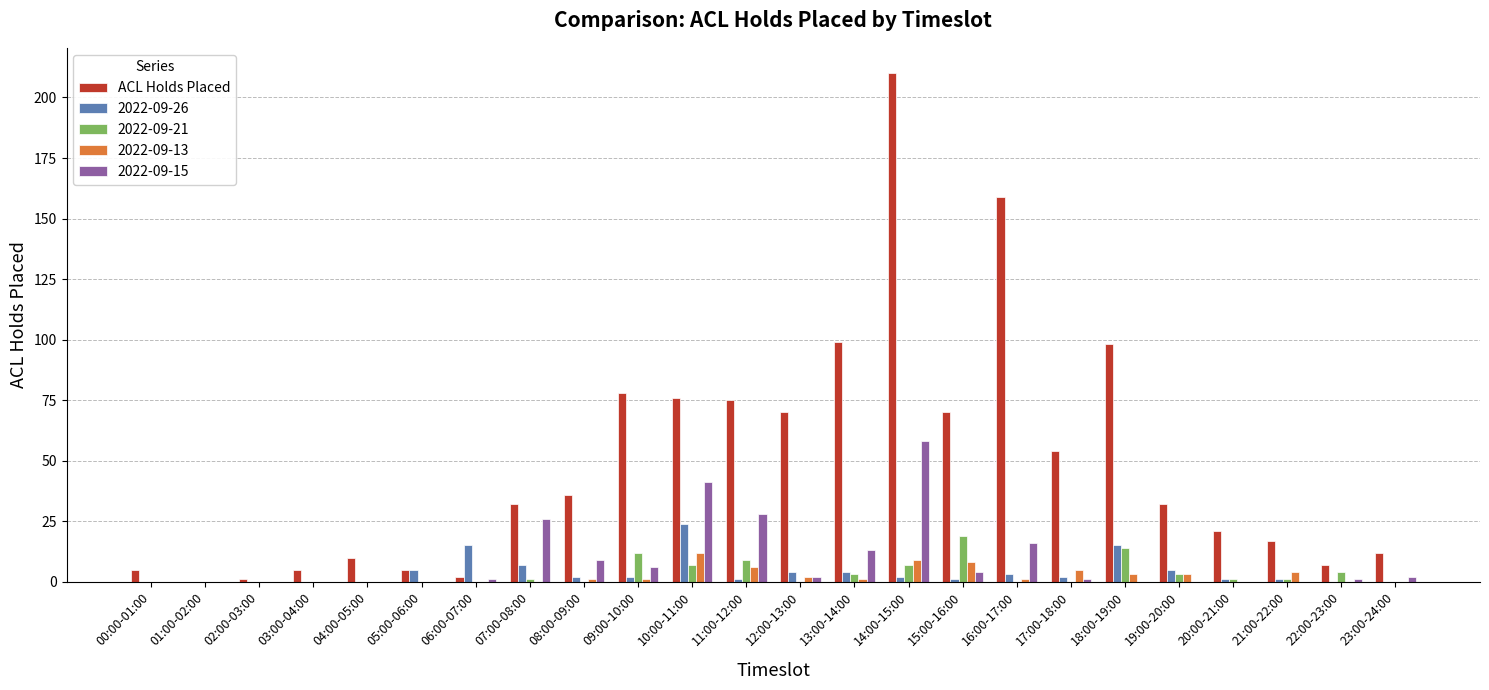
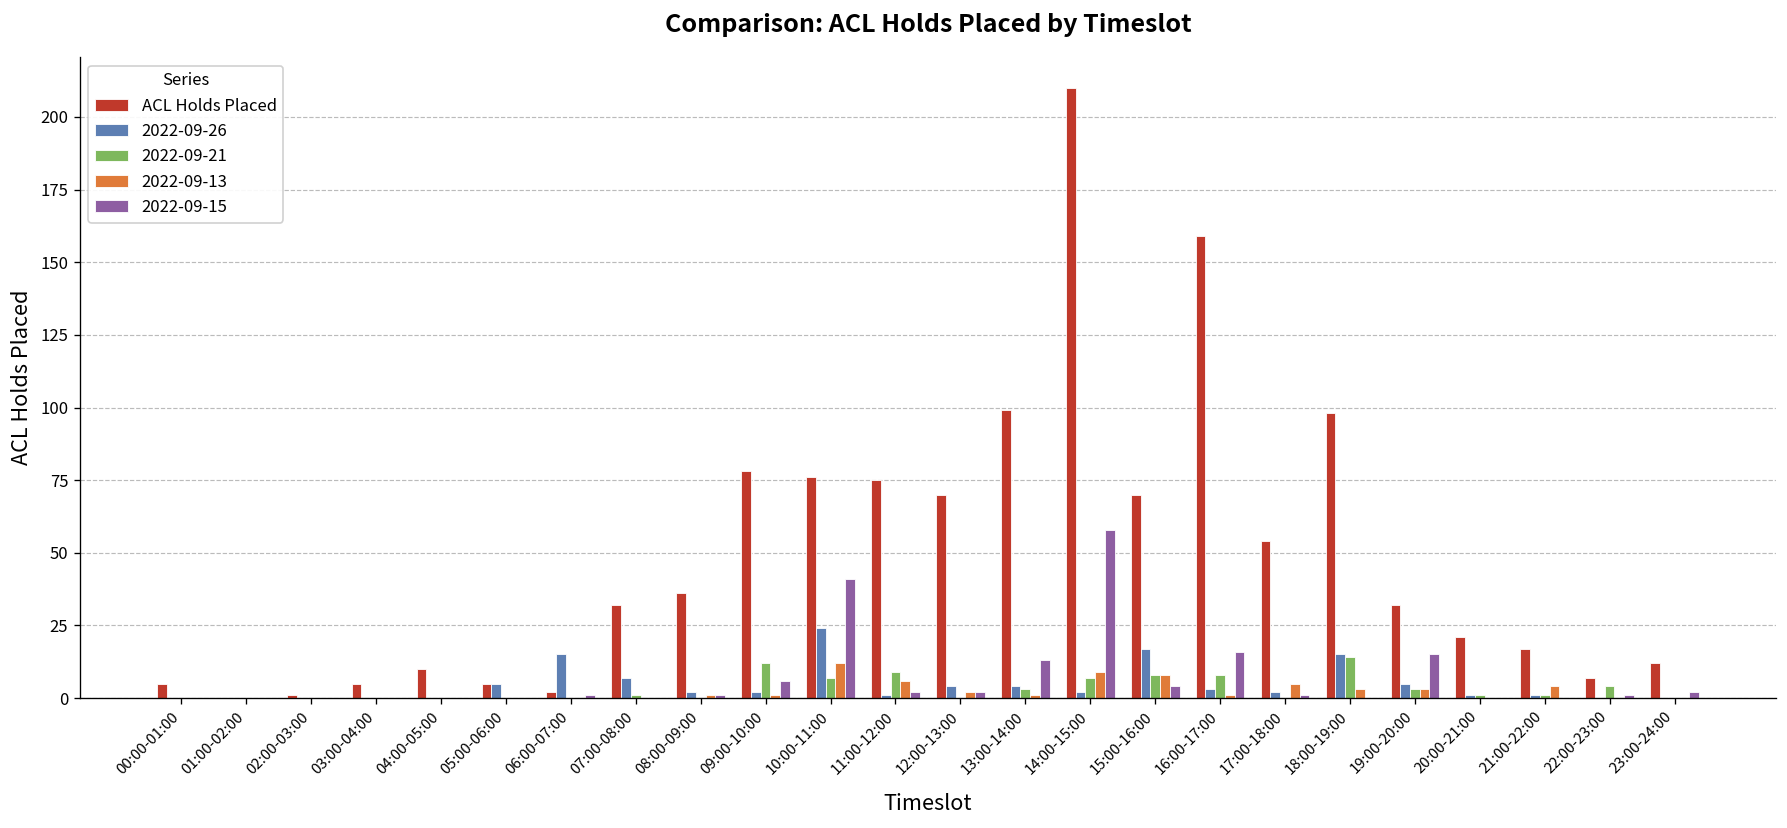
2022-09-15, 07:00-08:00: 26 -> 0
2022-09-15, 08:00-09:00: 9 -> 1
2022-09-15, 11:00-12:00: 28 -> 2
2022-09-26, 15:00-16:00: 1 -> 17
2022-09-21, 15:00-16:00: 19 -> 8
2022-09-21, 16:00-17:00: 0 -> 8
2022-09-15, 19:00-20:00: 0 -> 15
